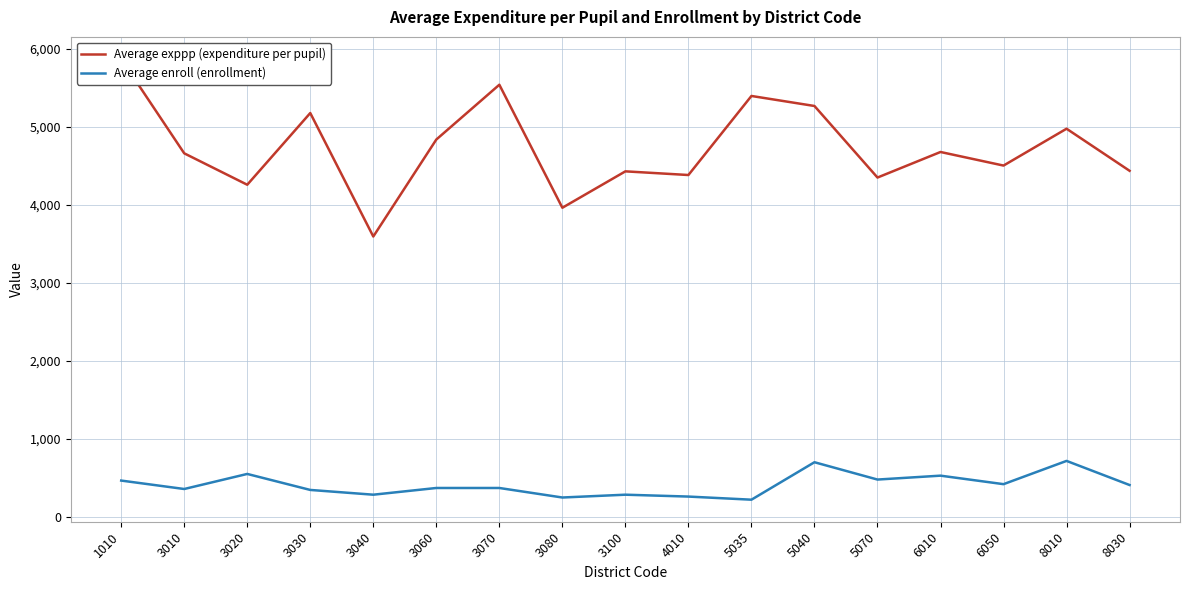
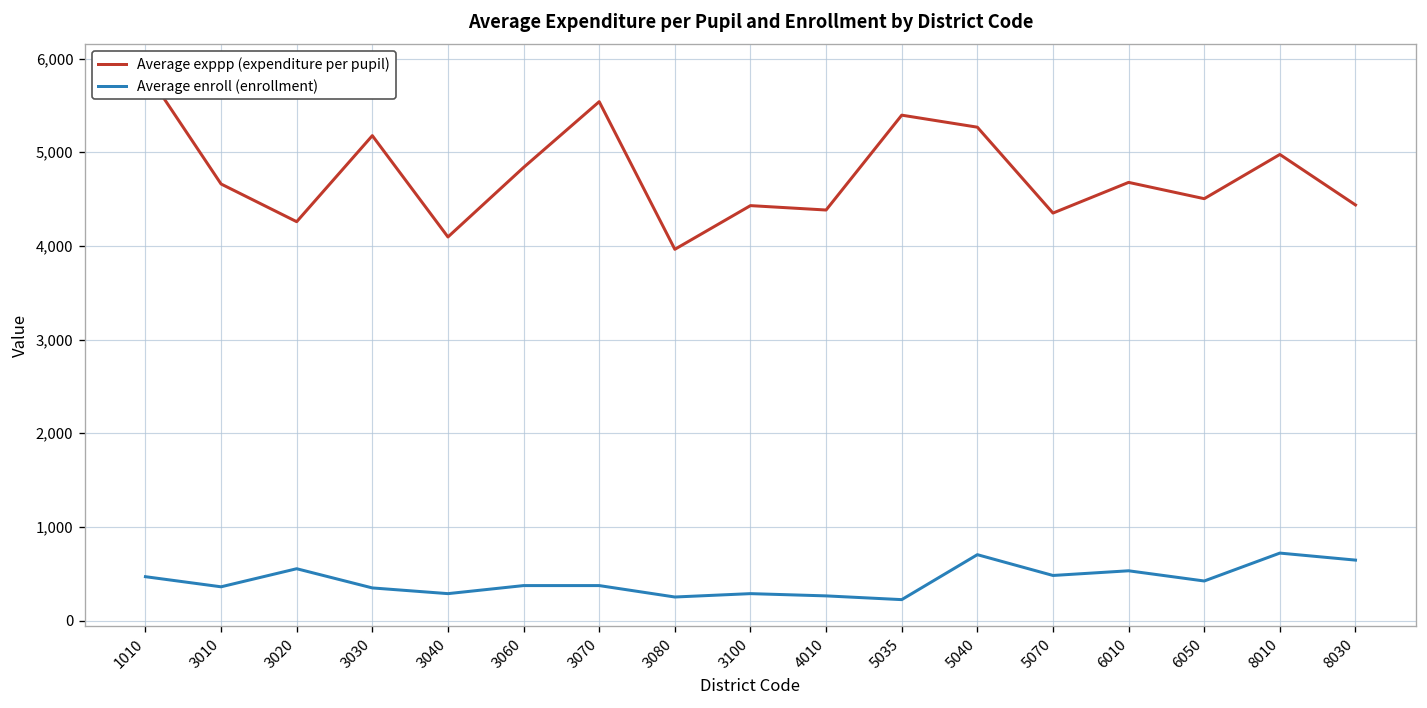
Average exppp (expenditure per pupil), 3040: 3,600 -> 4,100
Average enroll (enrollment), 8030: 400 -> 600
